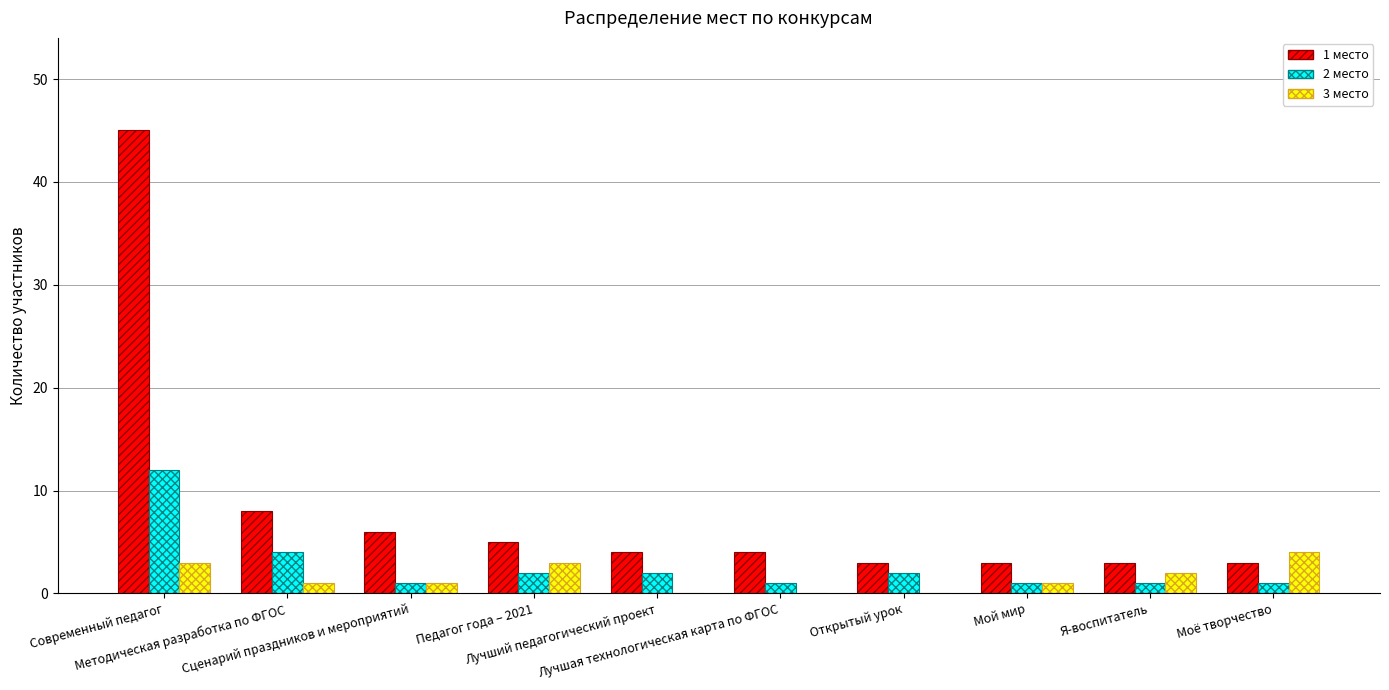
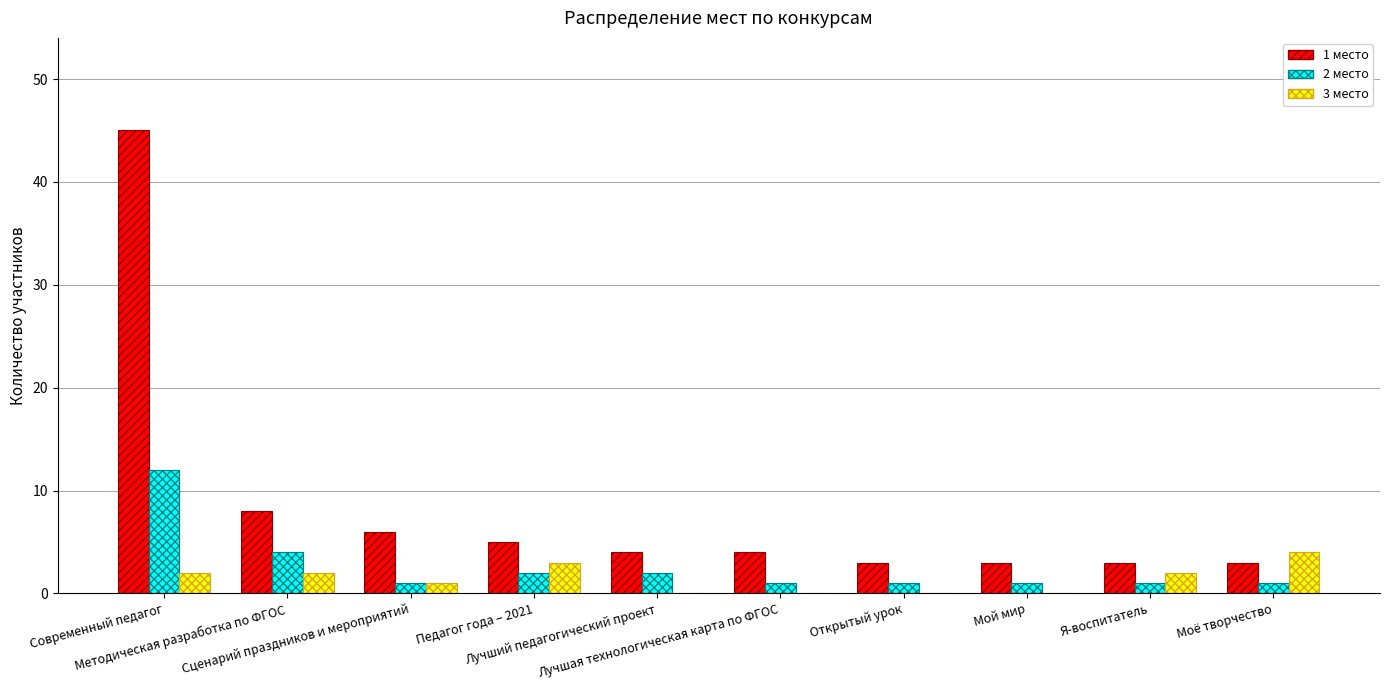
3 место, Современный педагог: 3 -> 2
3 место, Методическая разработка по ФГОС: 1 -> 2
2 место, Открытый урок: 2 -> 1
3 место, Мой мир: 1 -> 0
